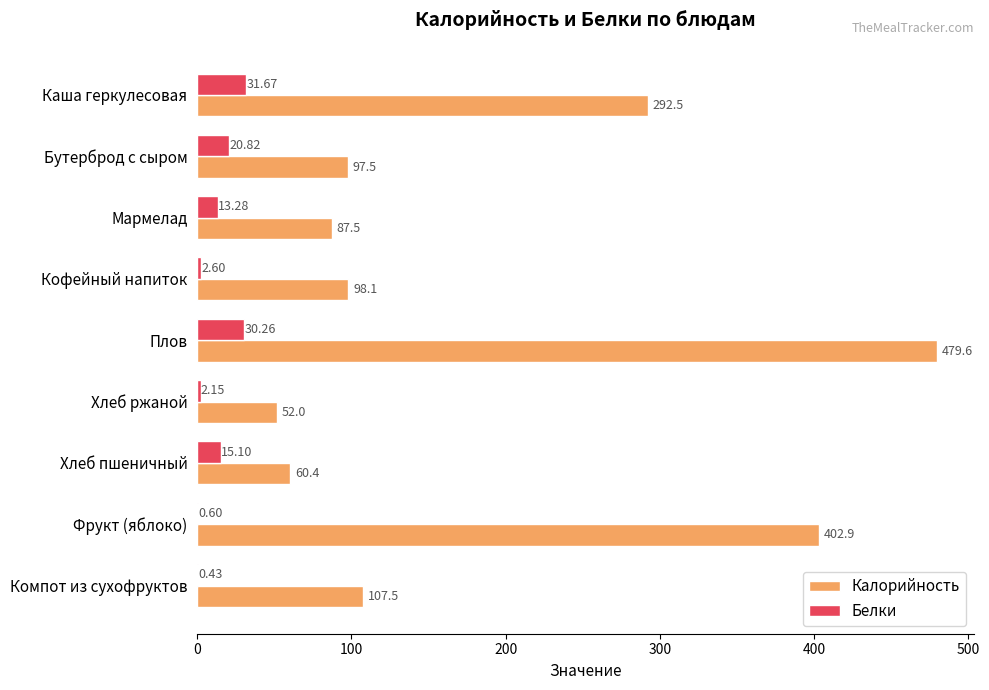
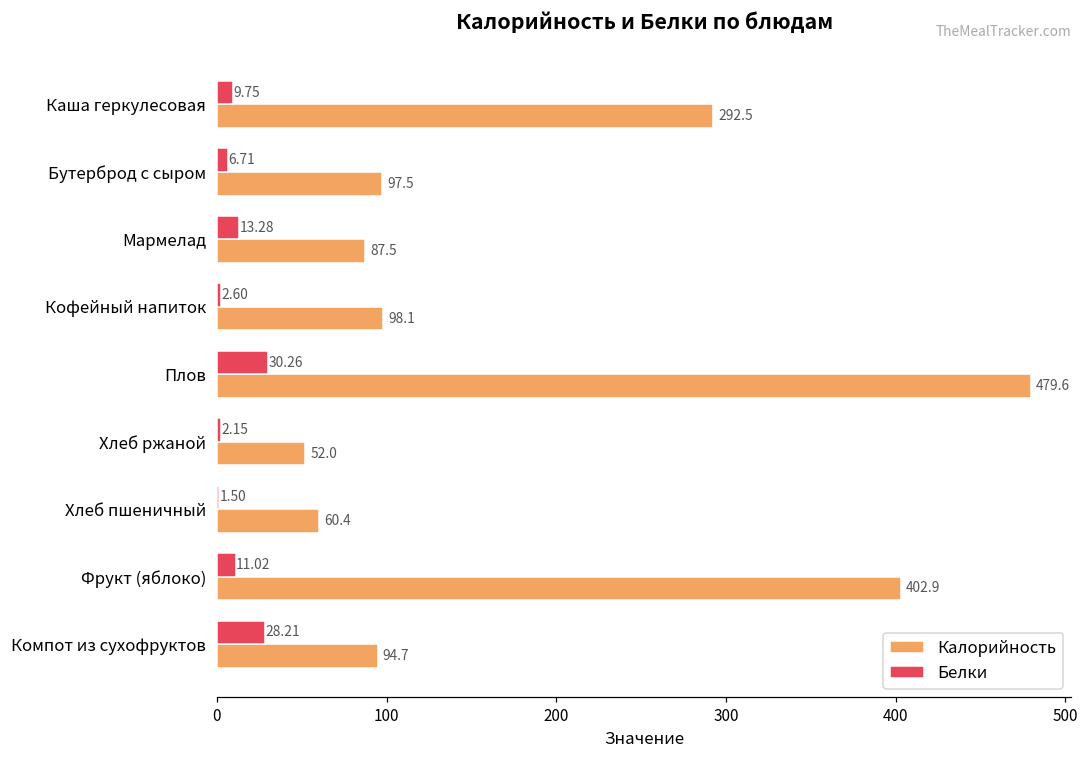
Белки, Каша геркулесовая: 31.67 -> 9.75
Белки, Бутерброд с сыром: 20.82 -> 6.71
Белки, Хлеб пшеничный: 15.10 -> 1.50
Белки, Фрукт (яблоко): 0.60 -> 11.02
Белки, Компот из сухофруктов: 0.43 -> 28.21
Калорийность, Компот из сухофруктов: 107.5 -> 94.7
